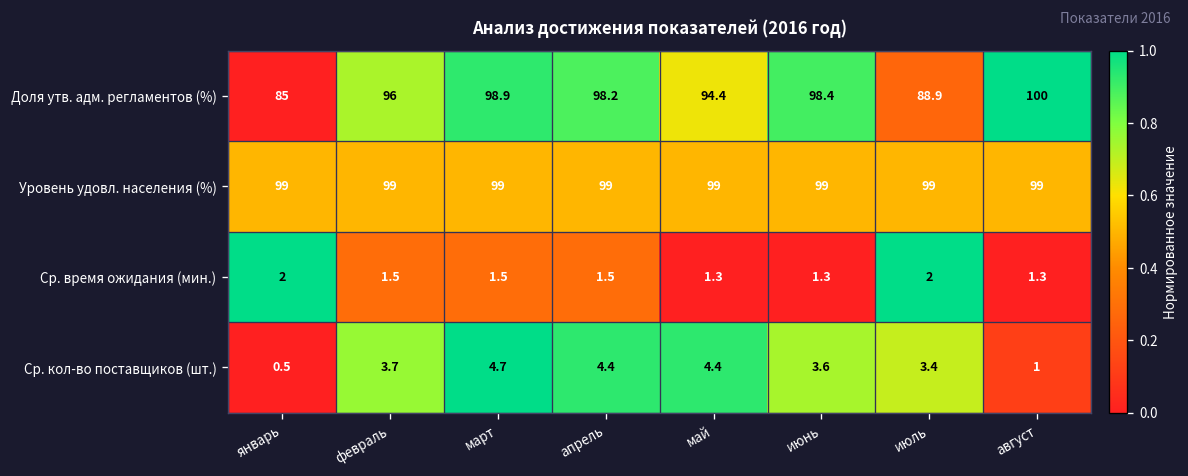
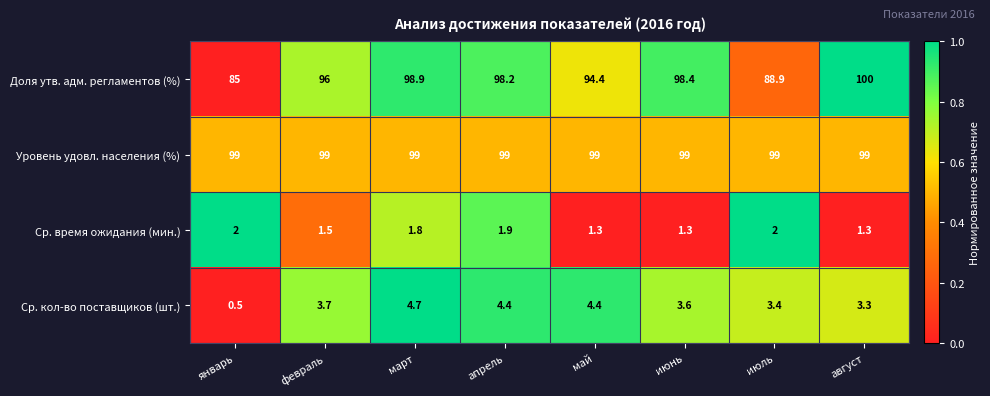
Ср. время ожидания (мин.), март: 1.5 -> 1.8
Ср. время ожидания (мин.), апрель: 1.5 -> 1.9
Ср. кол-во поставщиков (шт.), август: 1 -> 3.3
